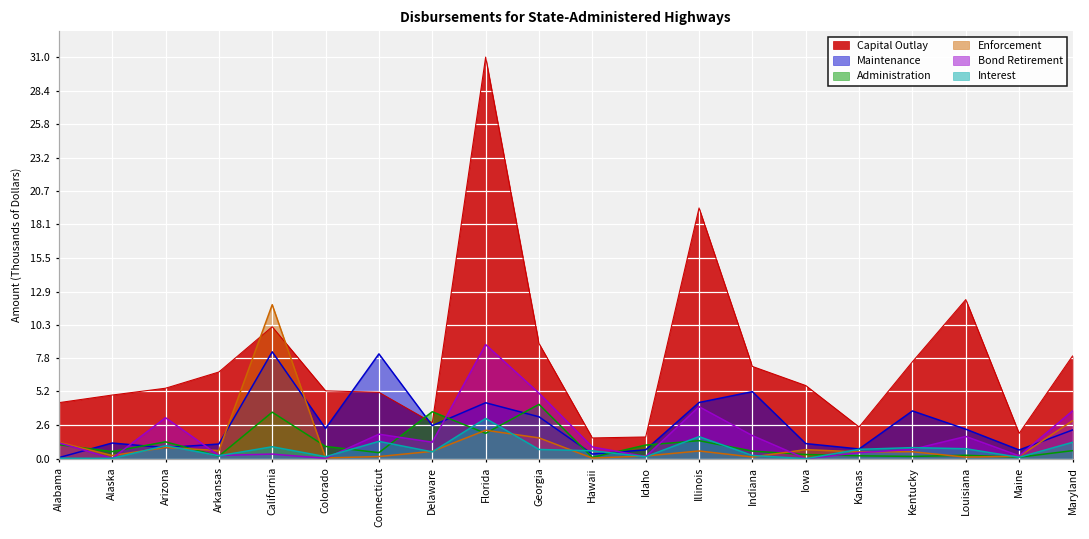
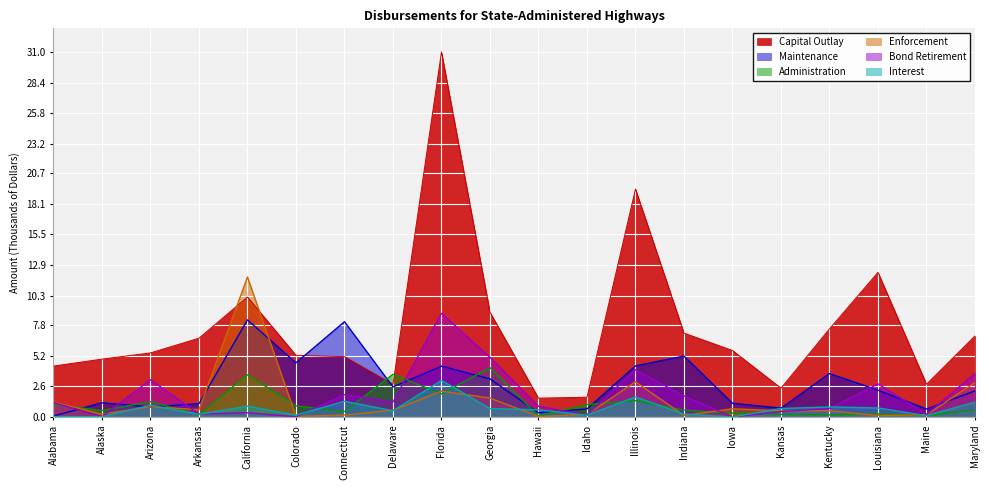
Maintenance, Colorado: 2.3 -> 4.6
Enforcement, Illinois: 0.6 -> 3.0
Bond Retirement, Louisiana: 1.7 -> 2.8
Capital Outlay, Maine: 2.0 -> 2.8
Capital Outlay, Maryland: 7.9 -> 6.9
